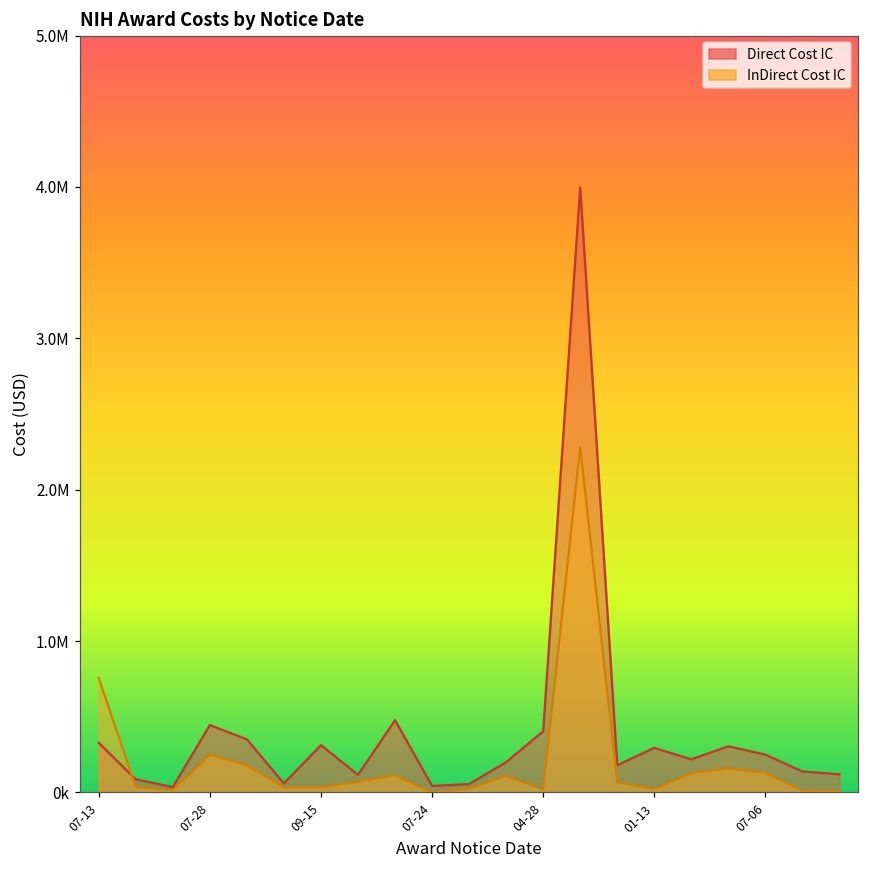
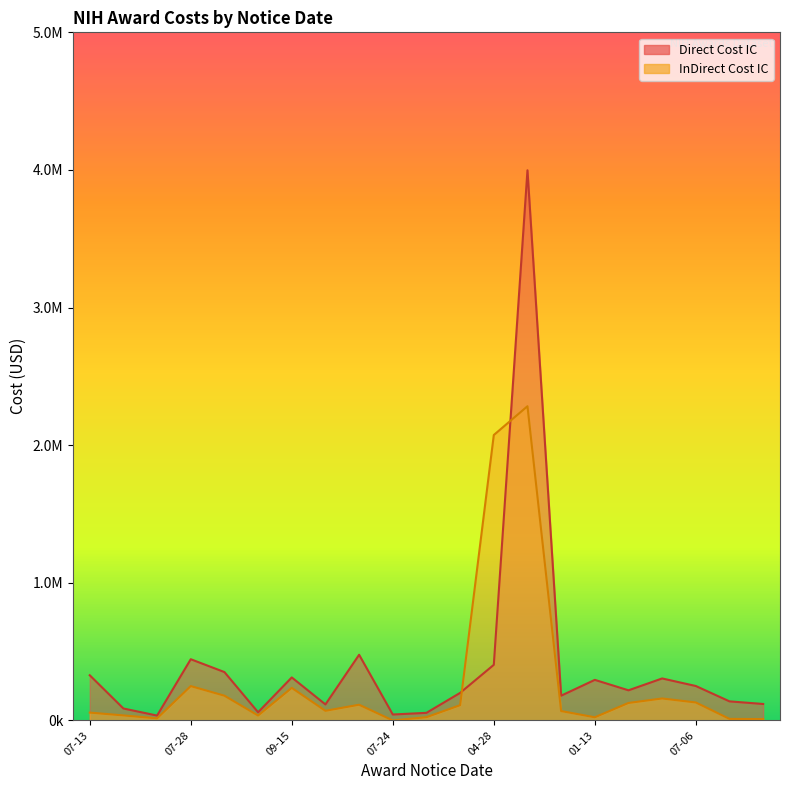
InDirect Cost IC, 07-13: 760000 -> 60000
InDirect Cost IC, 09-15: 40000 -> 240000
InDirect Cost IC, 04-28: 20000 -> 2070000
